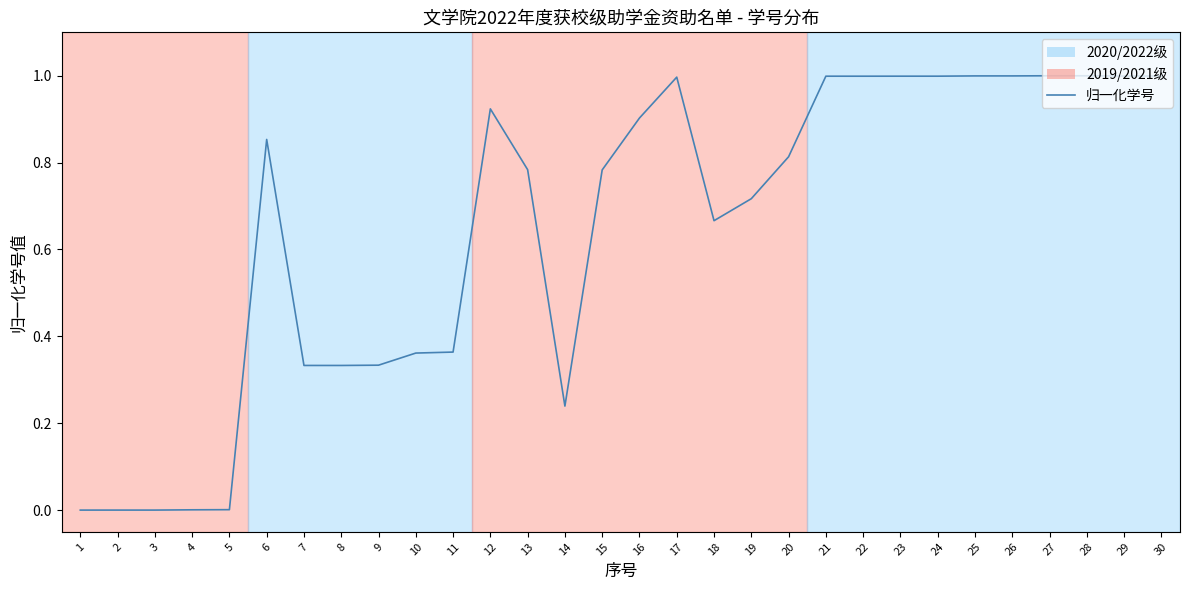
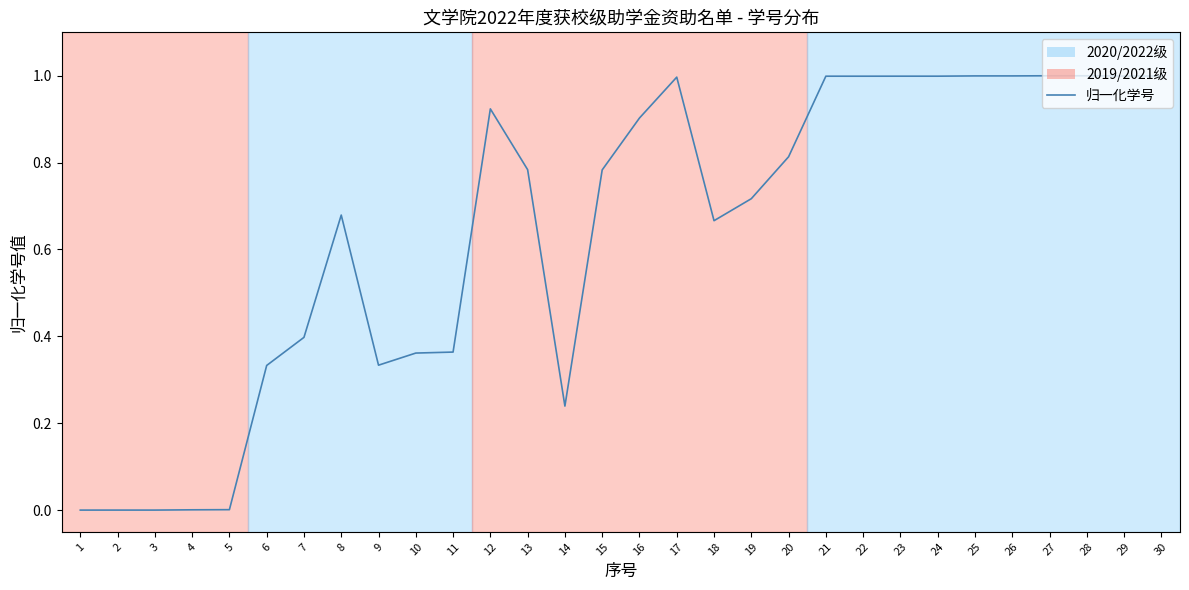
6: 0.85 -> 0.33
7: 0.33 -> 0.40
8: 0.33 -> 0.68
